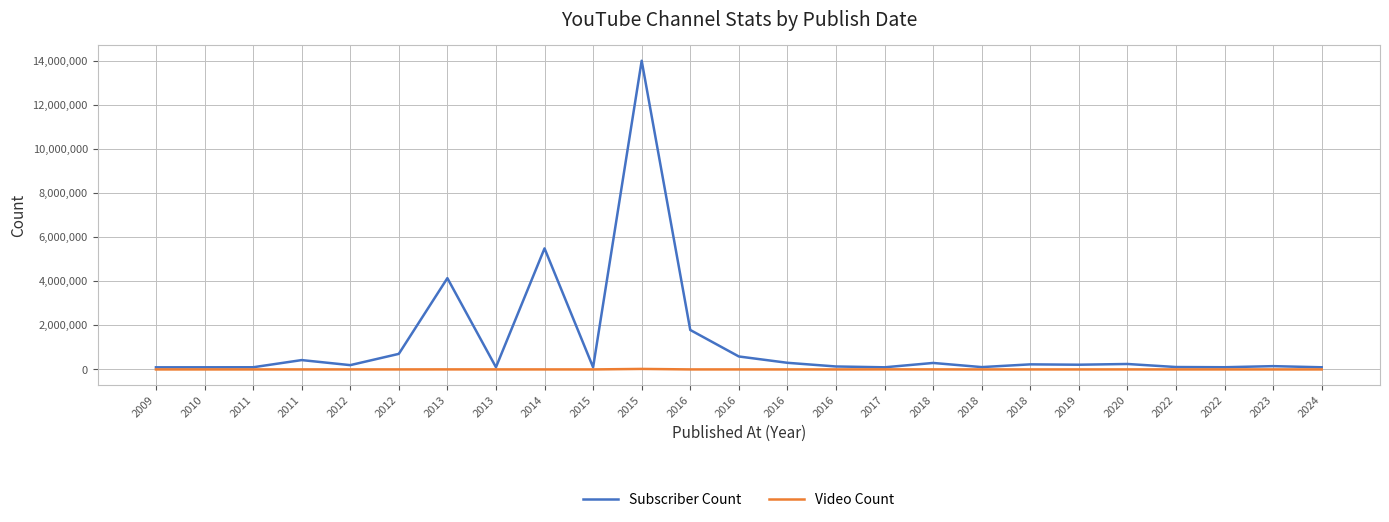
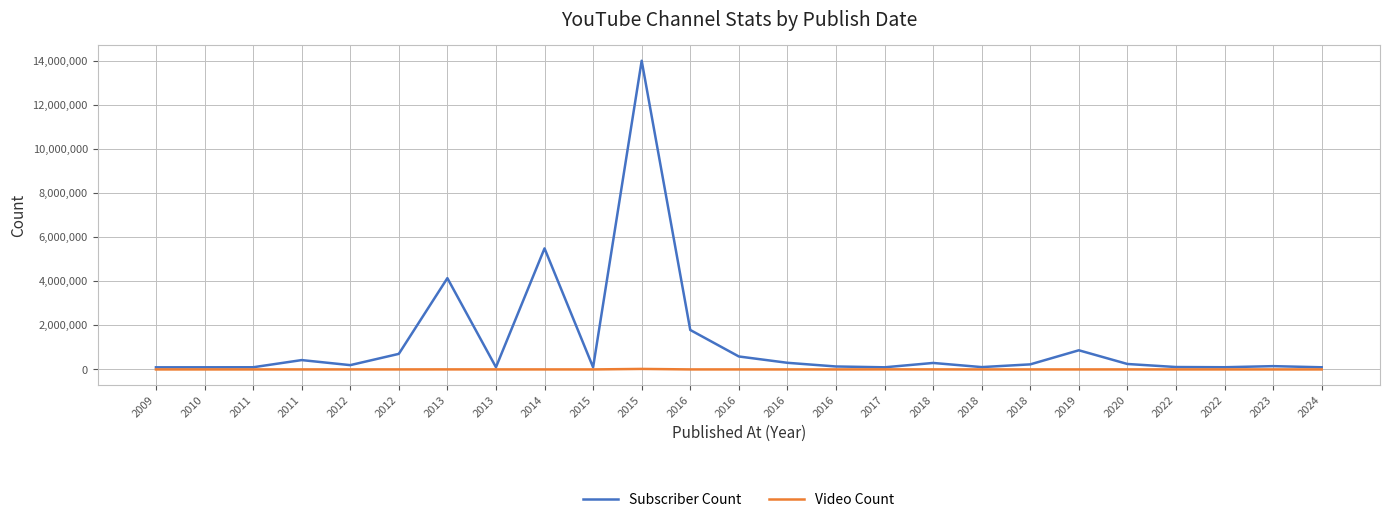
Subscriber Count, 2019: 200,000 -> 900,000
